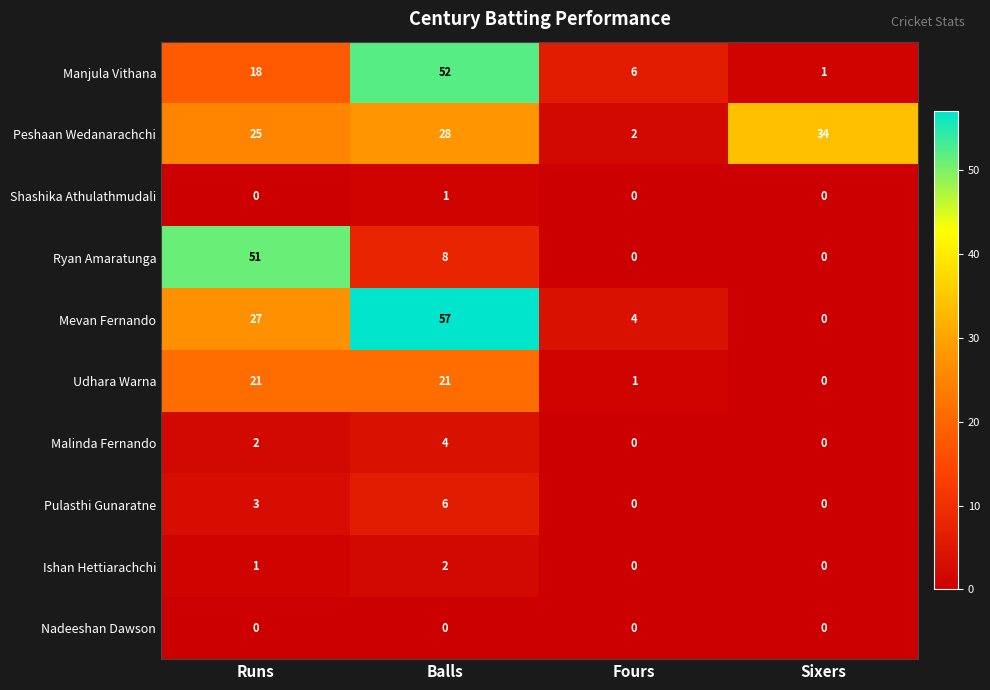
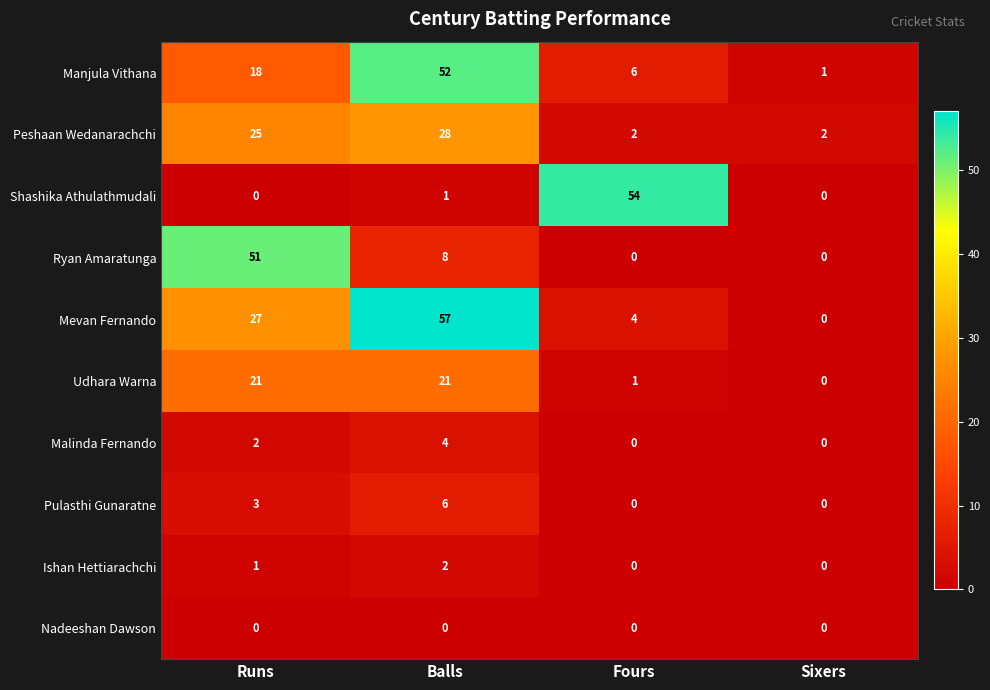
Peshaan Wedanarachchi, Sixers: 34 -> 2
Shashika Athulathmudali, Fours: 0 -> 54
